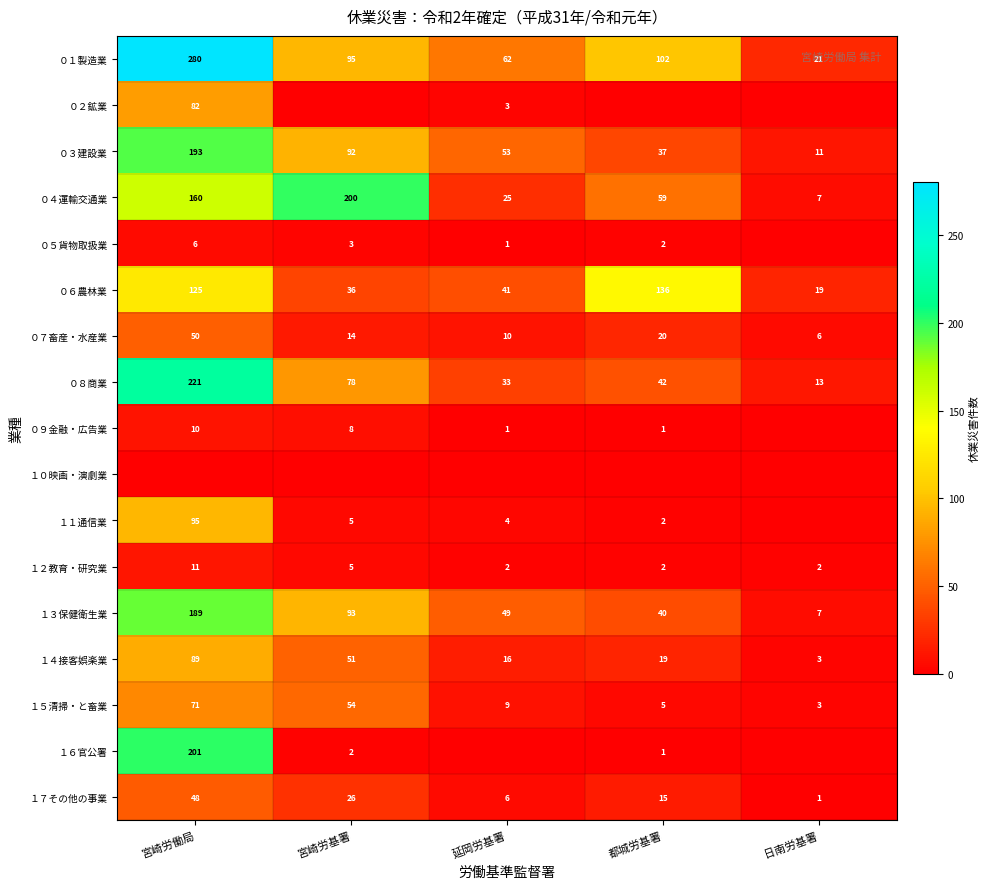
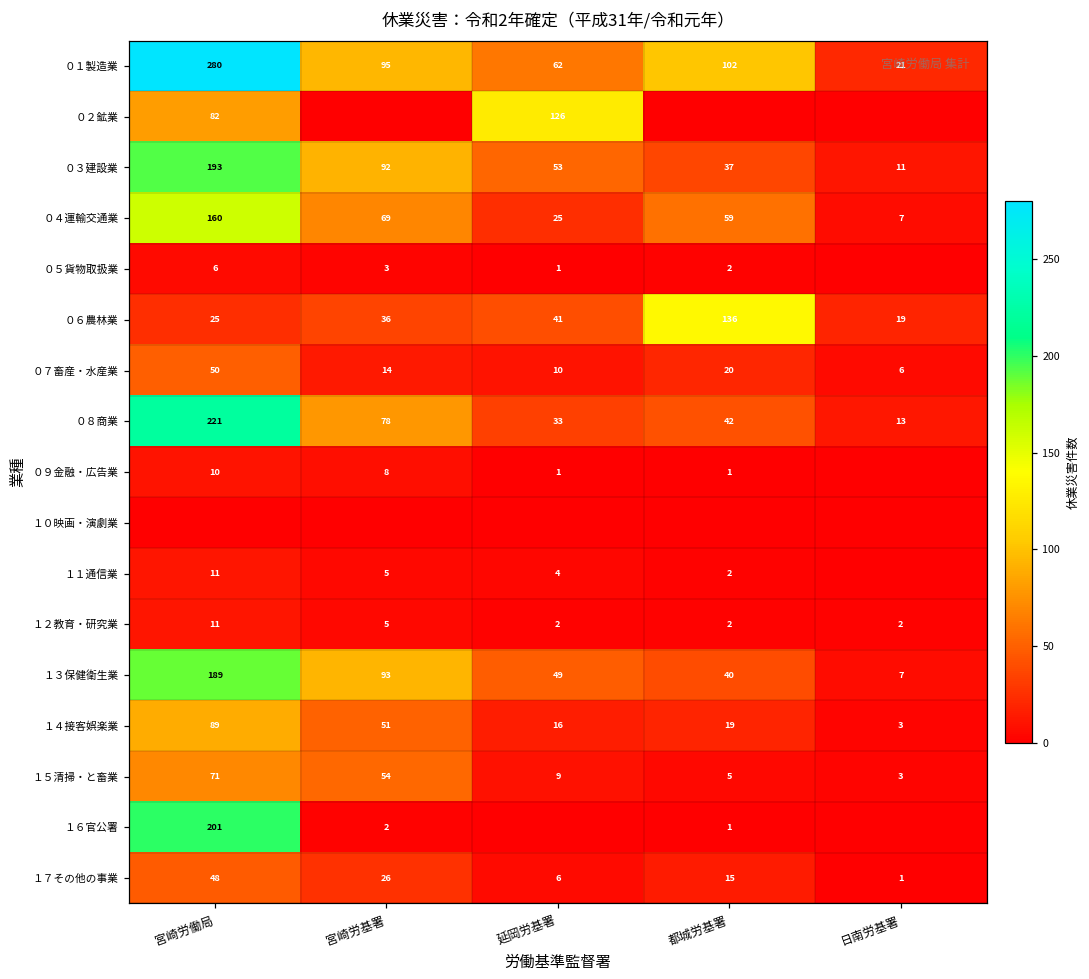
０２鉱業, 延岡労基署: 3 -> 126
０４運輸交通業, 宮崎労基署: 200 -> 69
０６農林業, 宮崎労働局: 125 -> 25
１１通信業, 宮崎労働局: 95 -> 11
